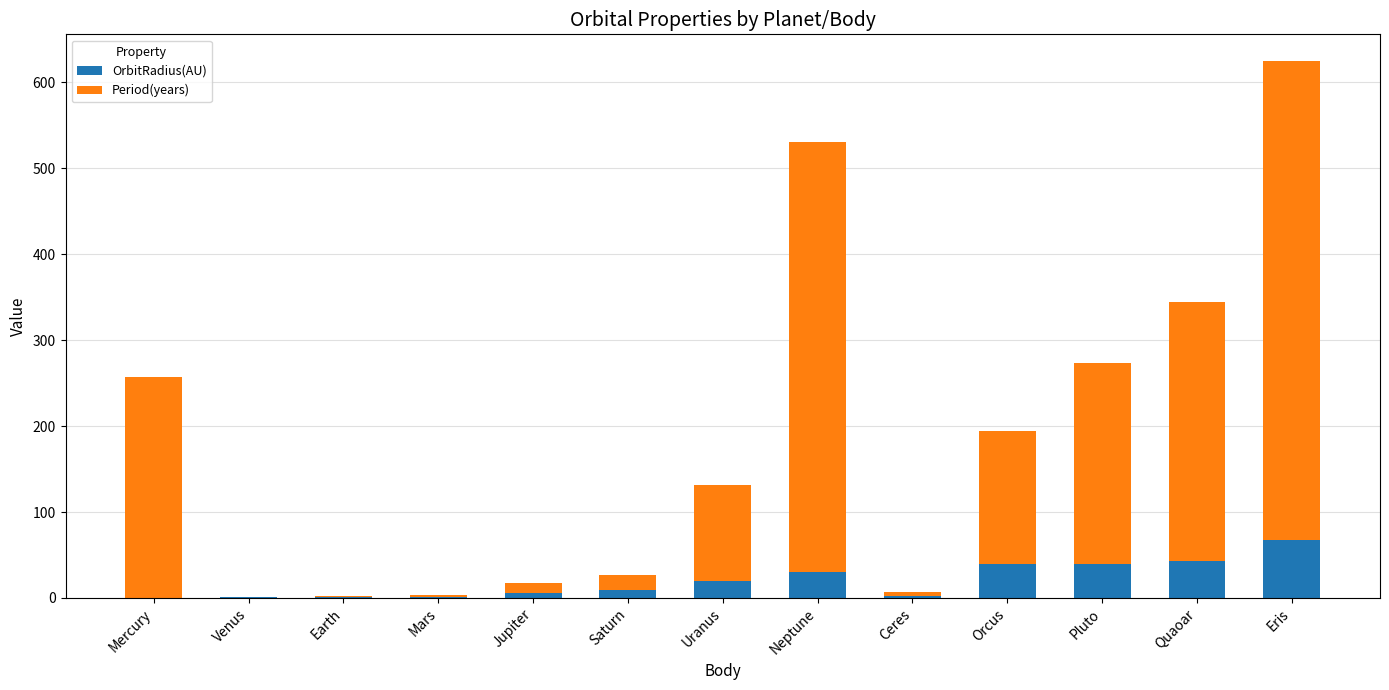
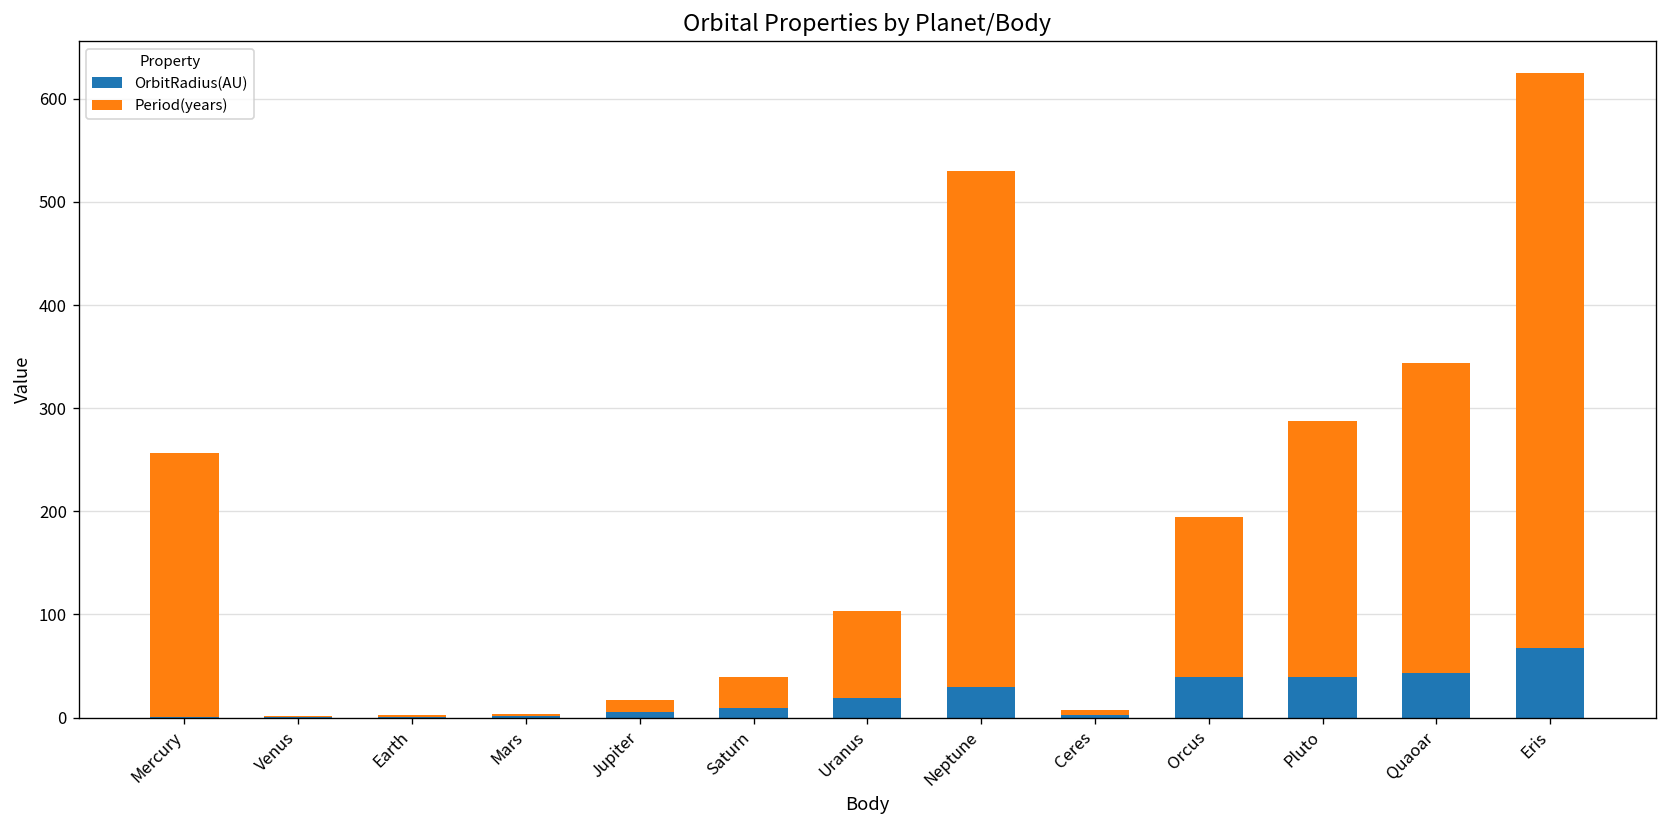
Period(years), Saturn: 20 -> 30
Period(years), Uranus: 110 -> 80
Period(years), Pluto: 230 -> 250
